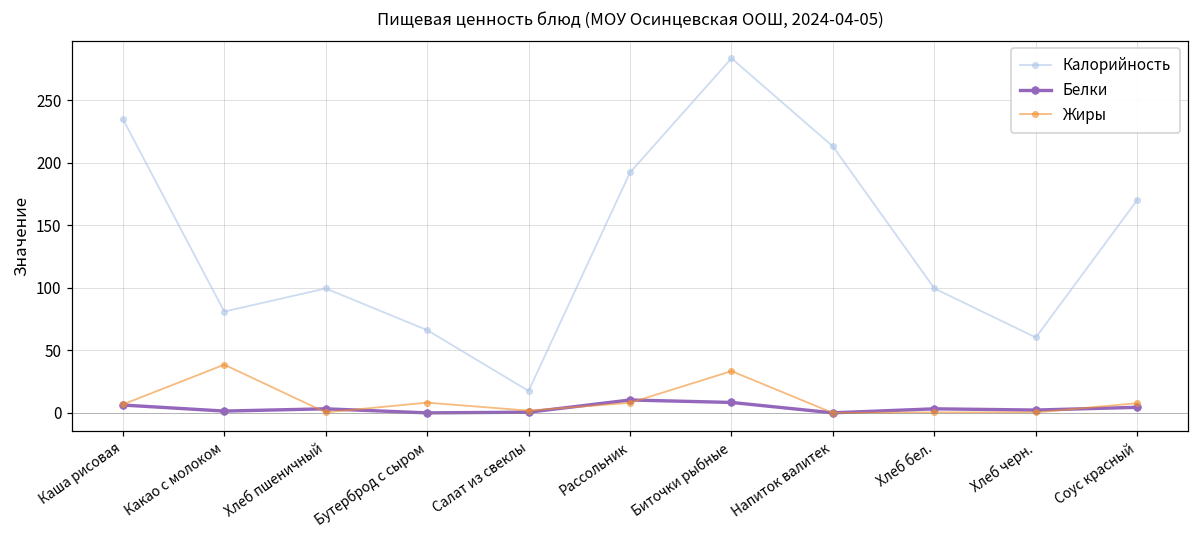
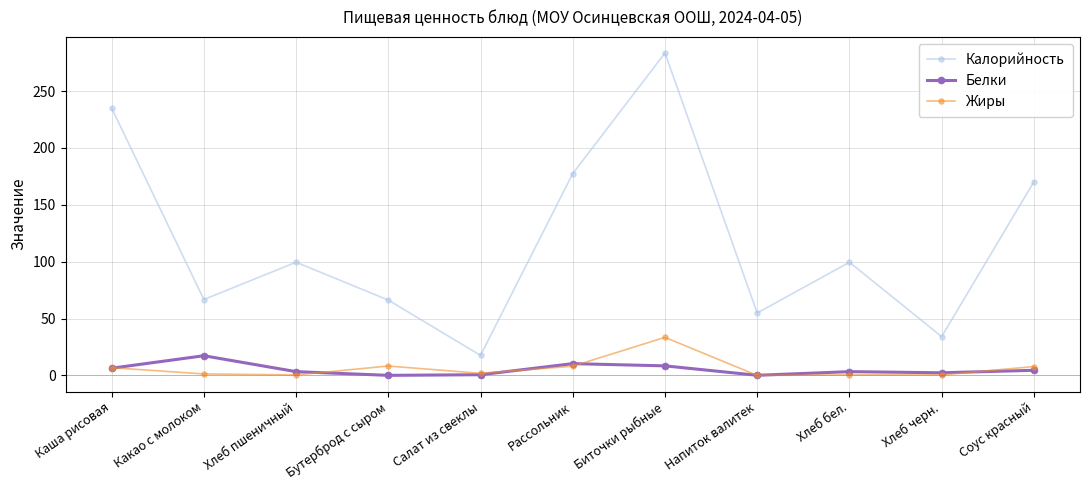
Калорийность, Какао с молоком: 81 -> 67
Белки, Какао с молоком: 2 -> 17
Жиры, Какао с молоком: 39 -> 1
Калорийность, Рассольник: 192 -> 177
Калорийность, Напиток валитек: 213 -> 55
Калорийность, Хлеб черн.: 60 -> 34
